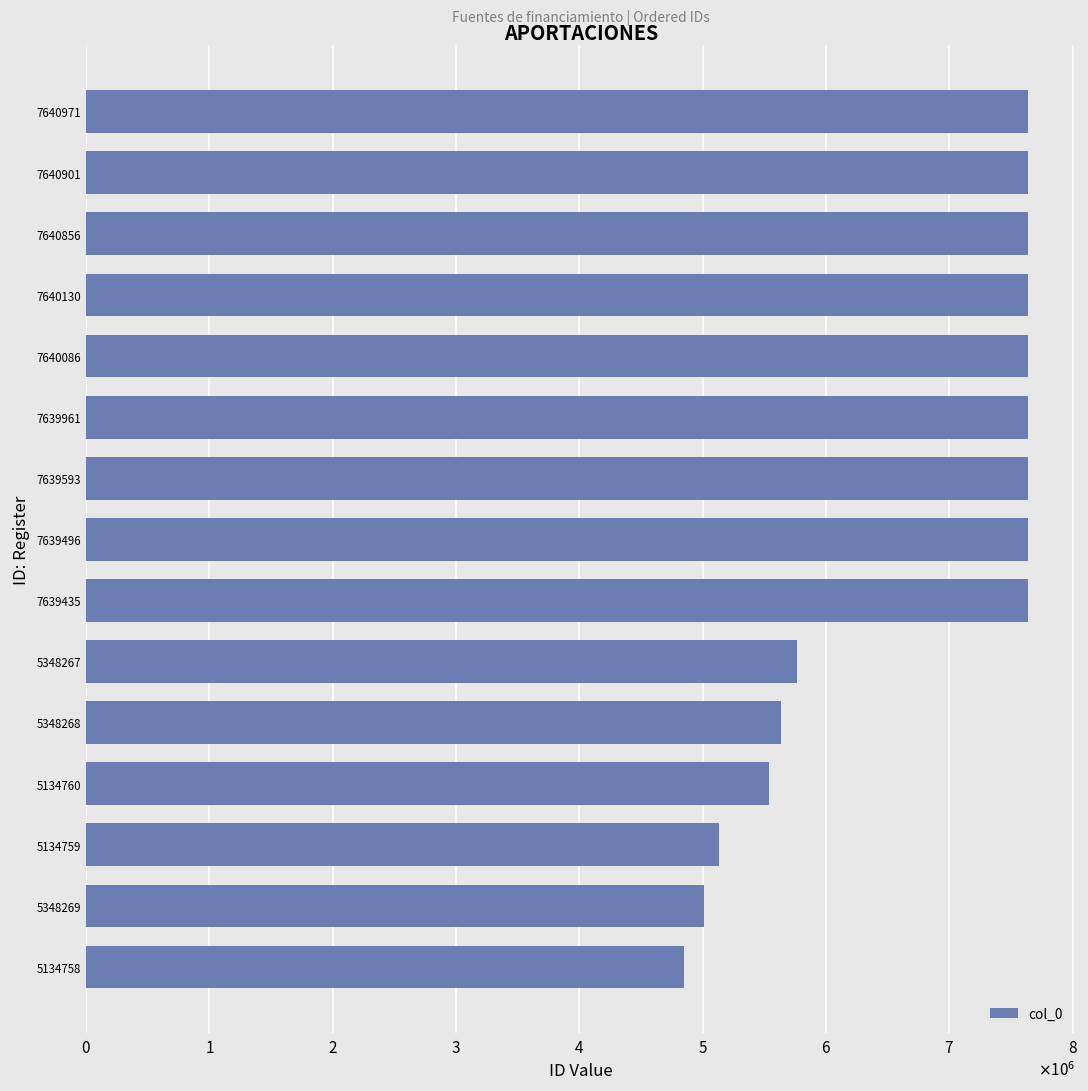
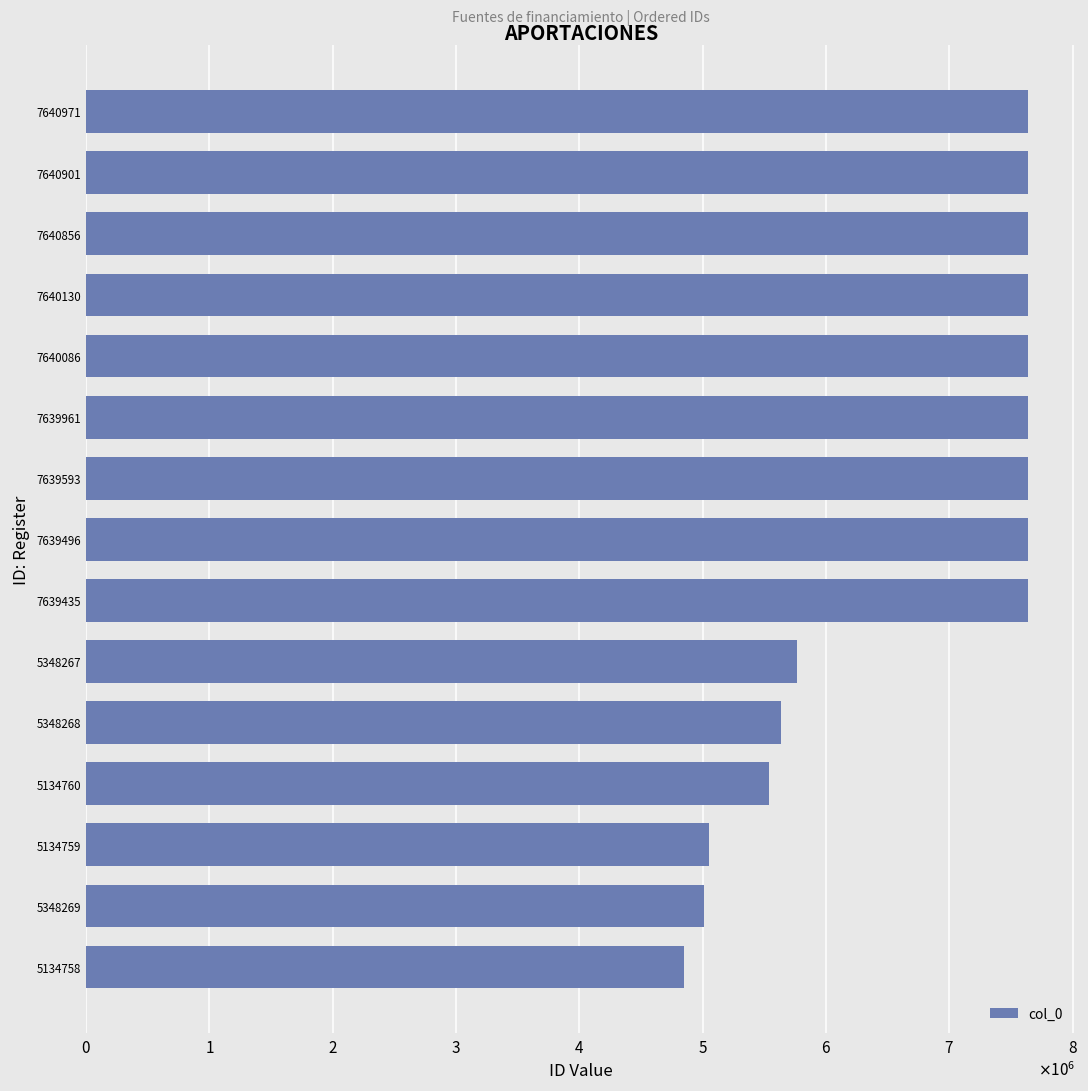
5134759: 5130000 -> 5050000
